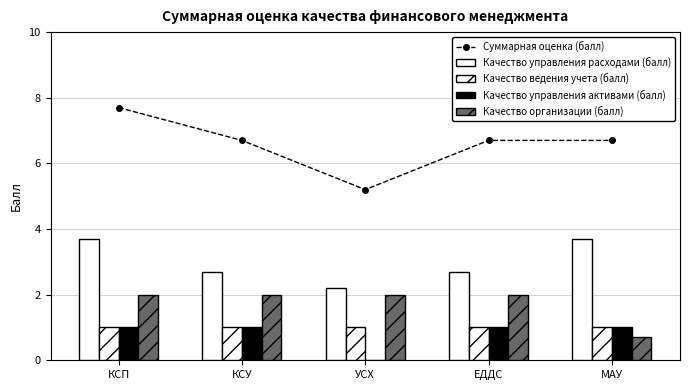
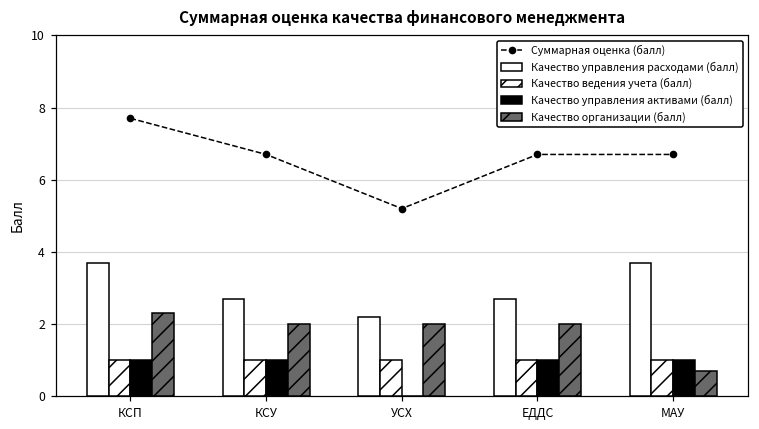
Качество организации (балл), КСП: 2.0 -> 2.3
